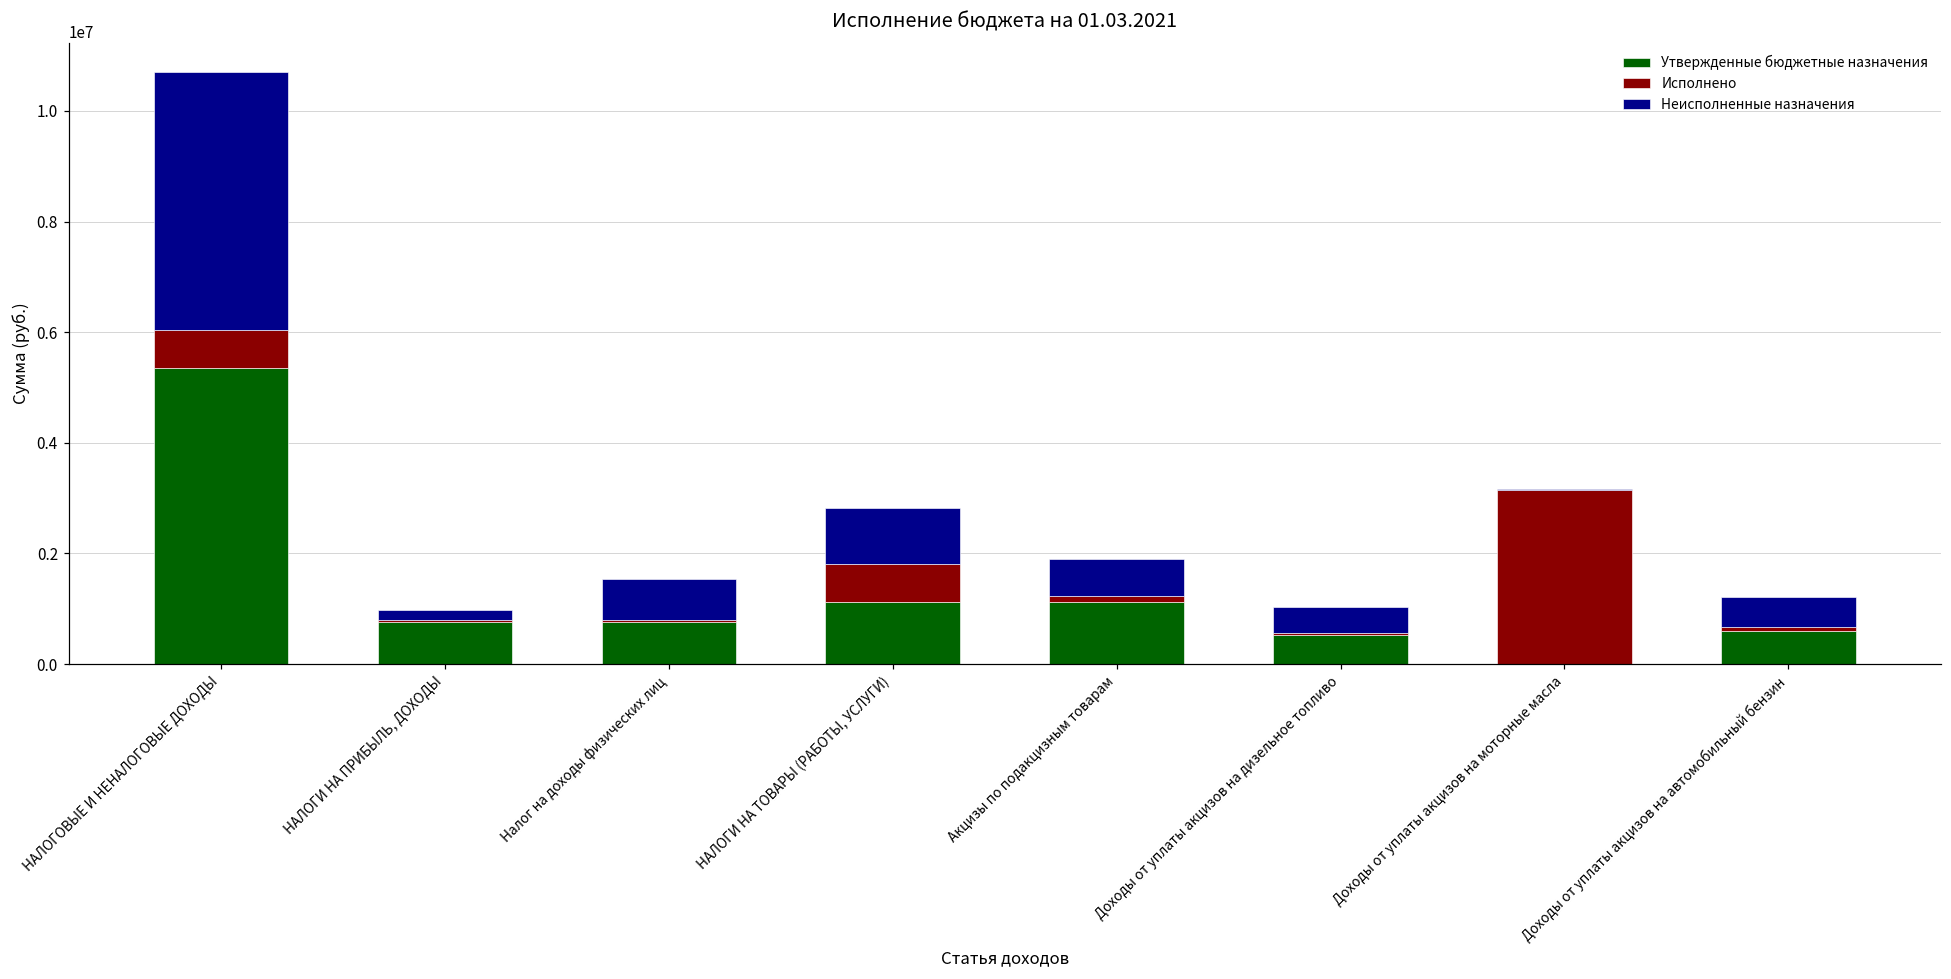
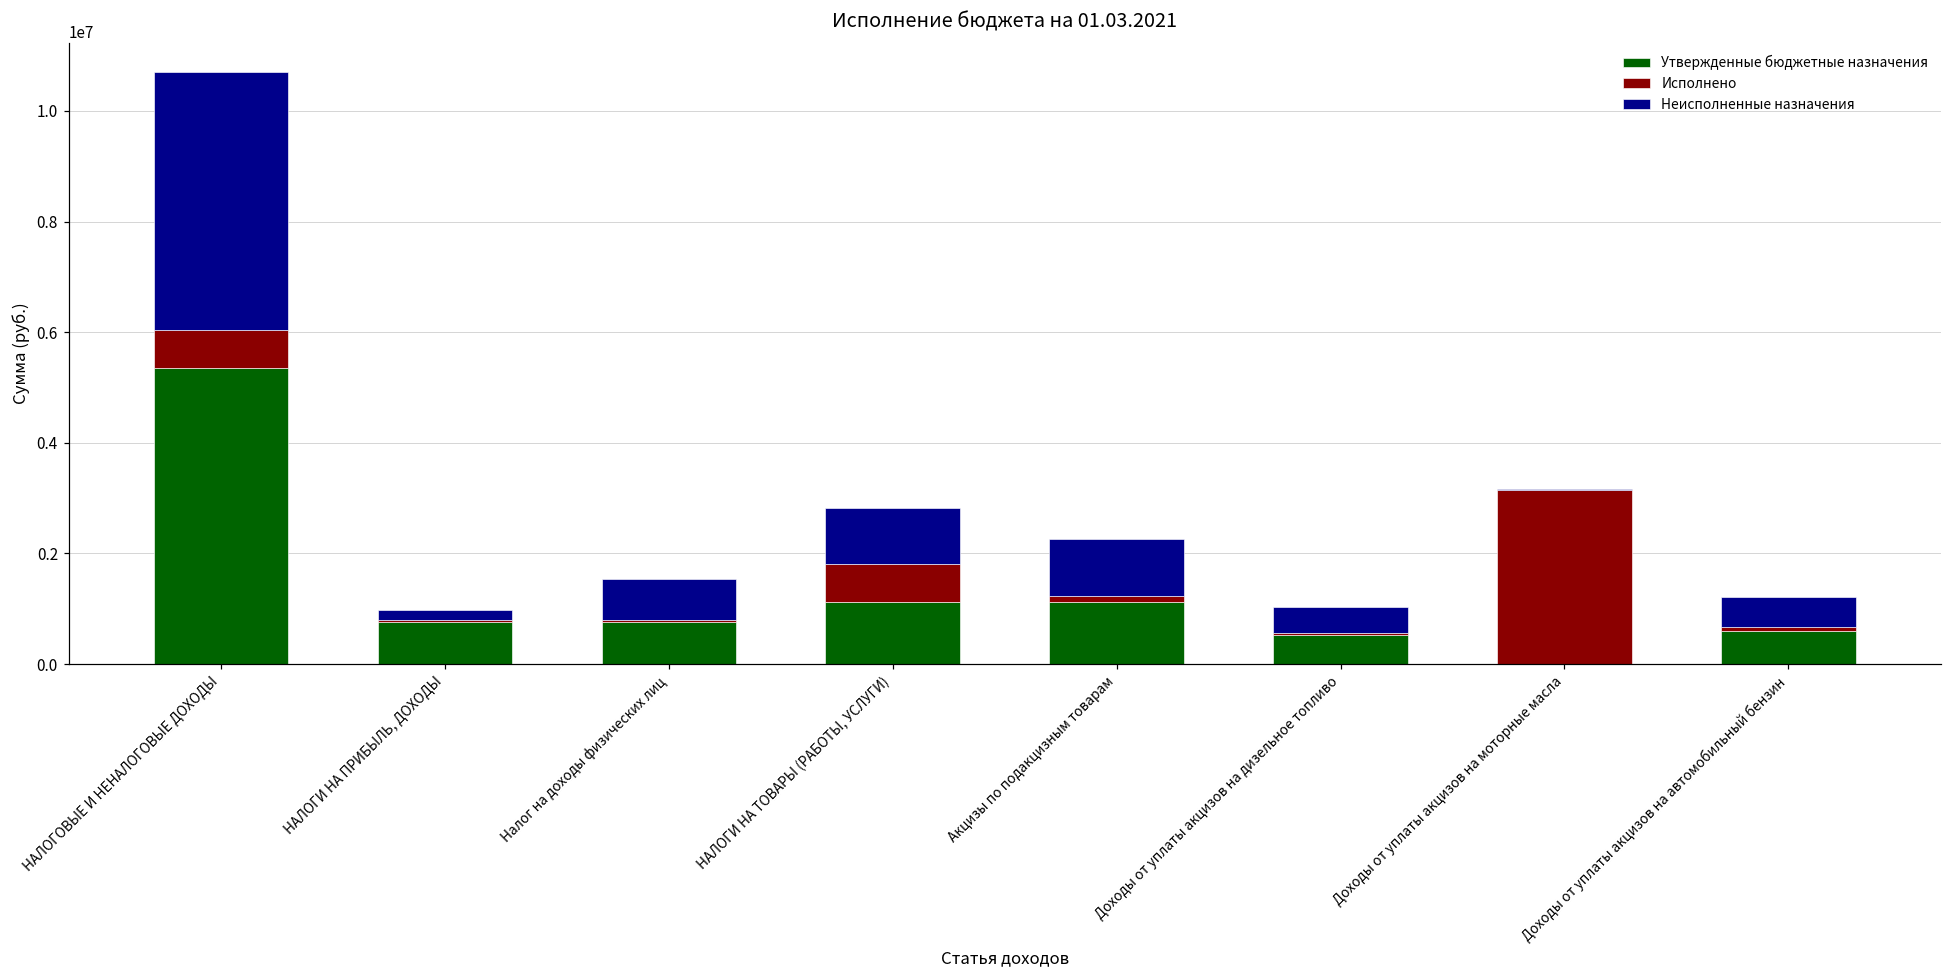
Неисполненные назначения, Акцизы по подакцизным товарам: 700000 -> 1000000
